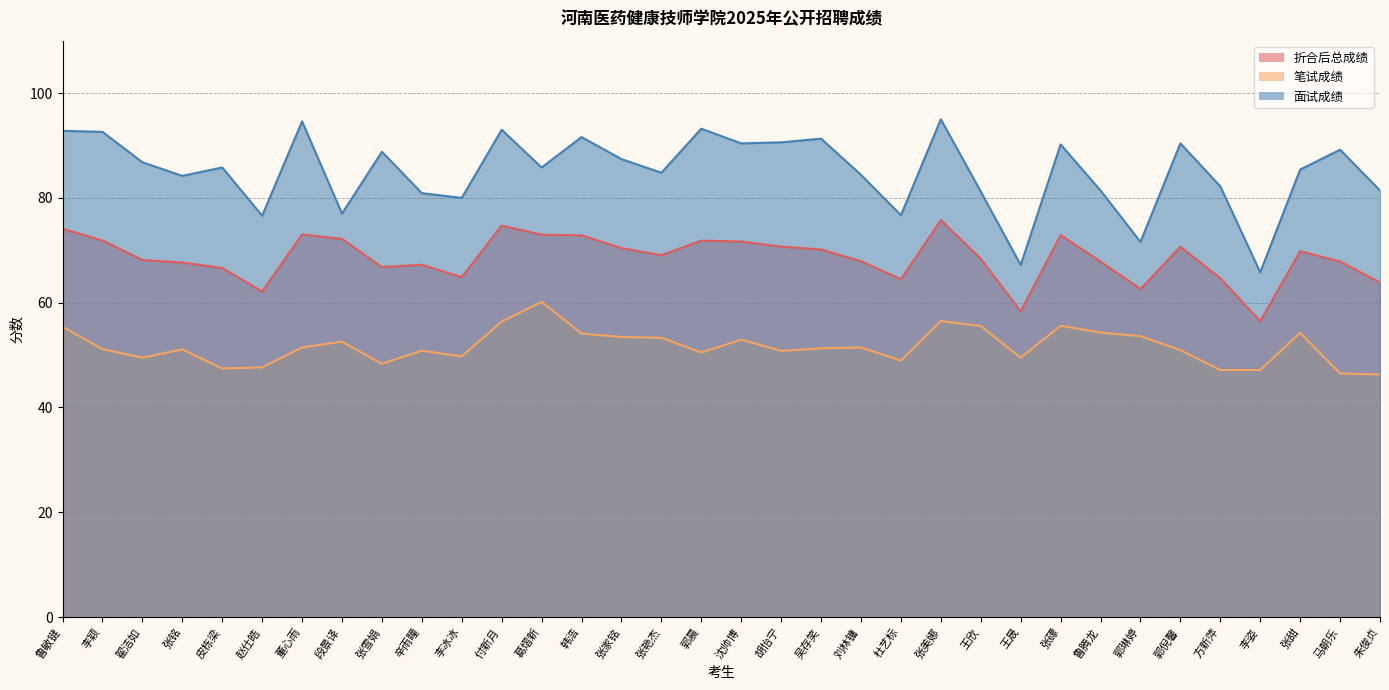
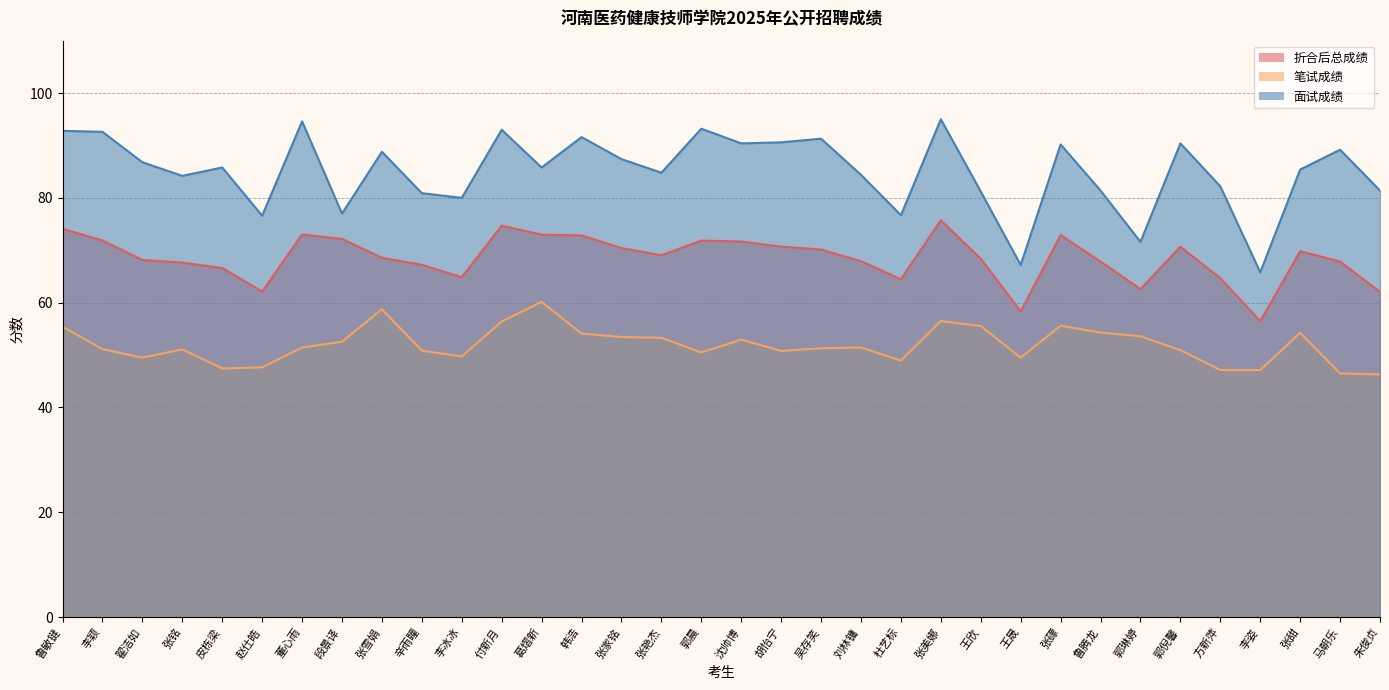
折合后总成绩, 张雪娟: 67 -> 69
笔试成绩, 张雪娟: 48 -> 59
折合后总成绩, 朱俊贞: 64 -> 62
